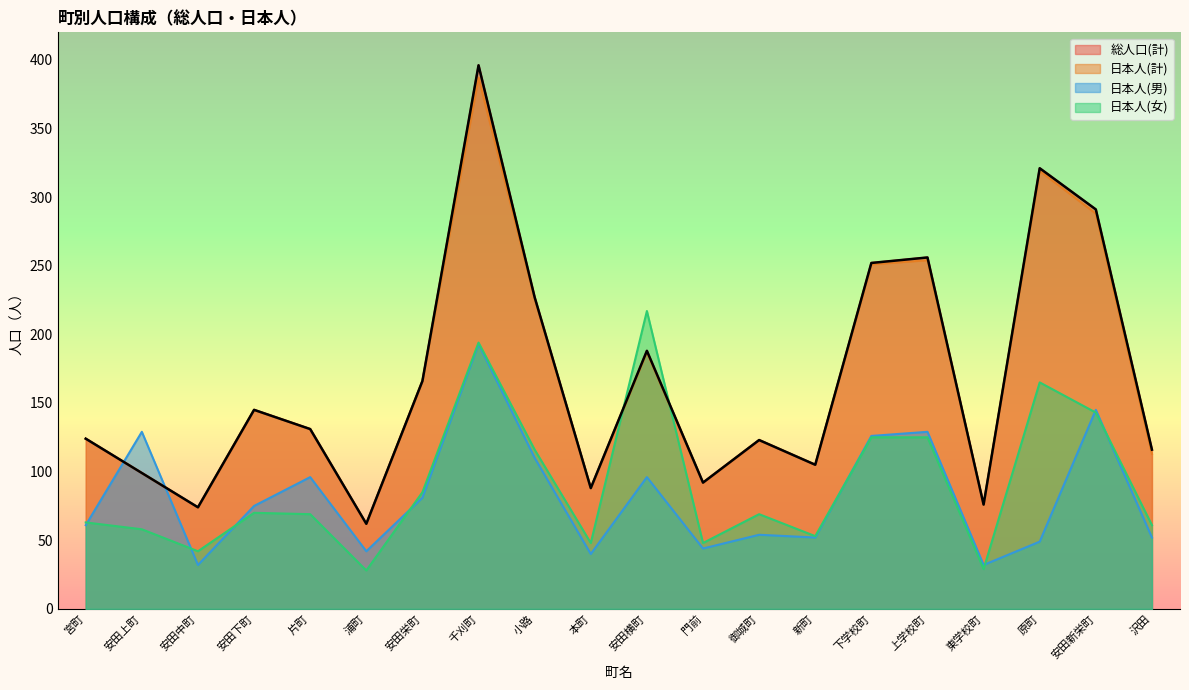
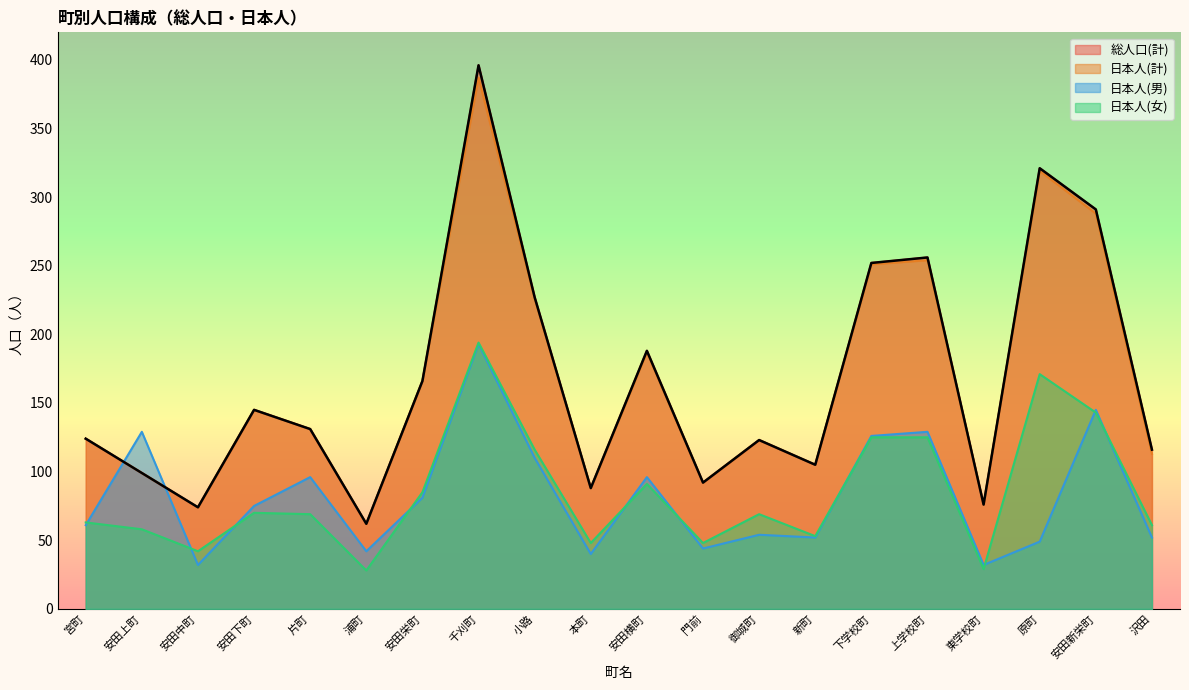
日本人(女), 安田横町: 217 -> 91
日本人(女), 原町: 165 -> 171
